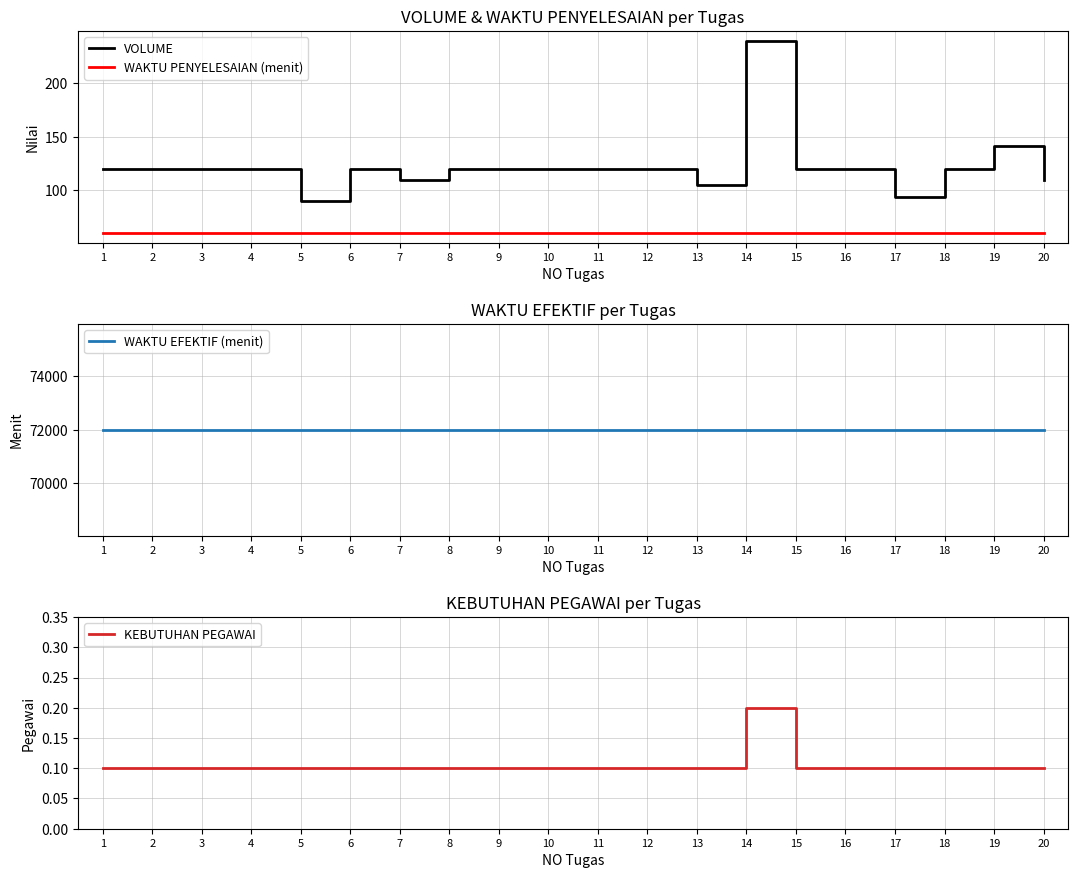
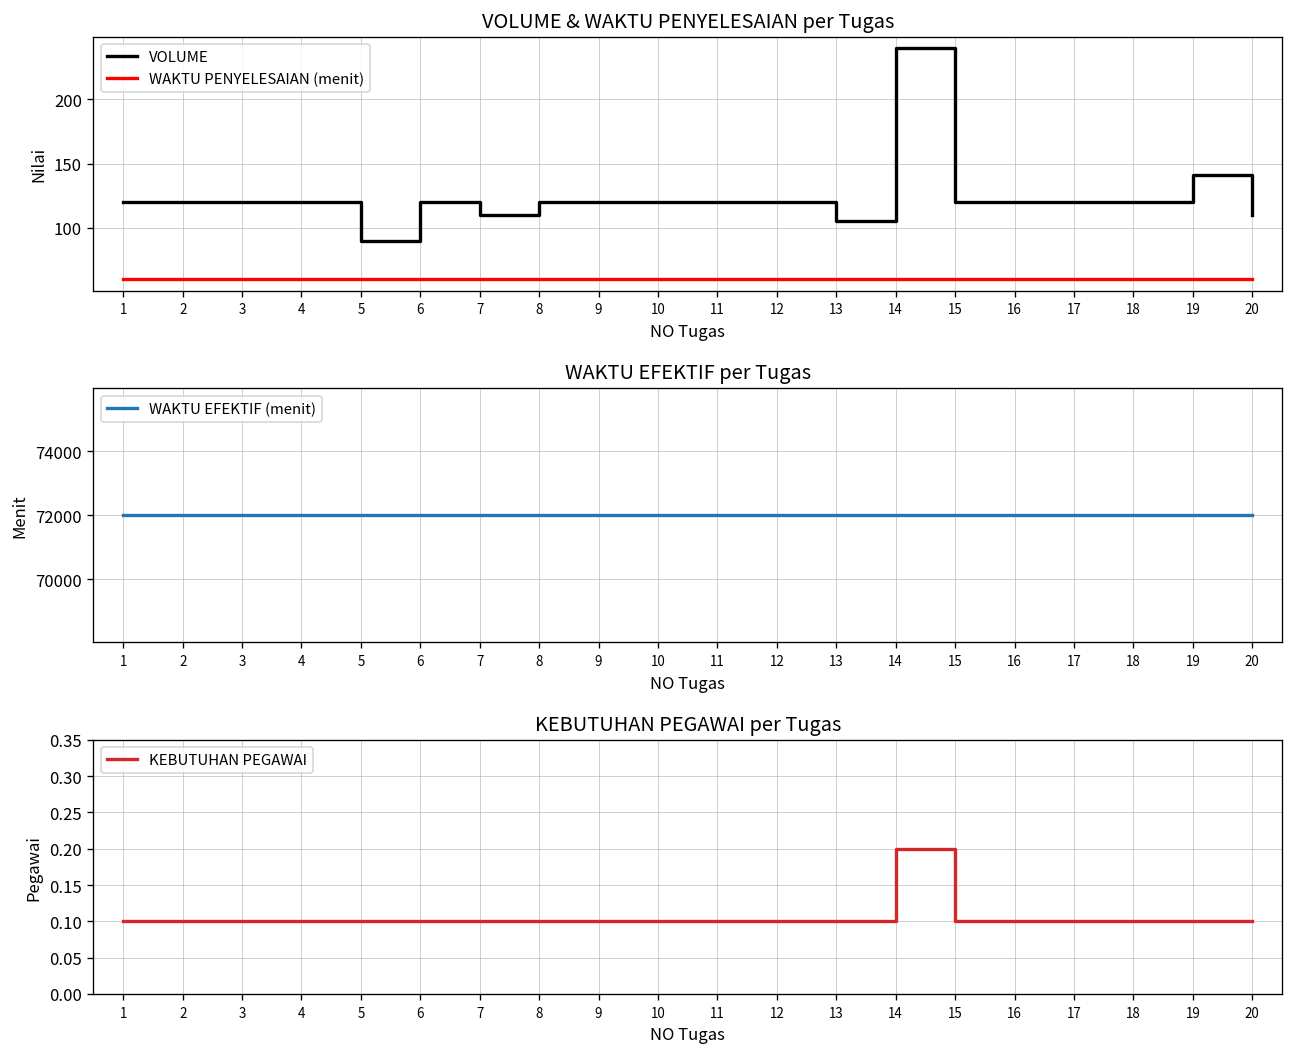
VOLUME & WAKTU PENYELESAIAN per Tugas, VOLUME, 17: 94 -> 120
